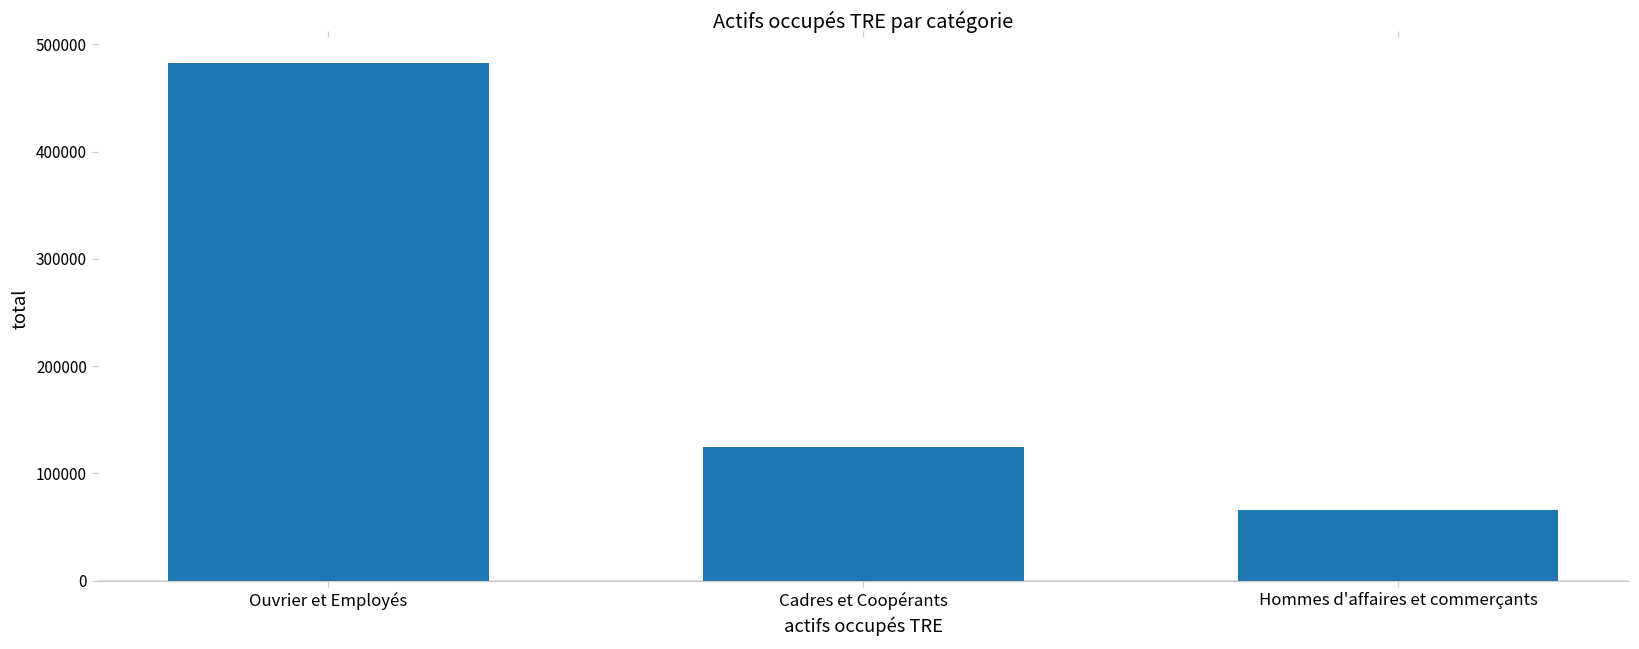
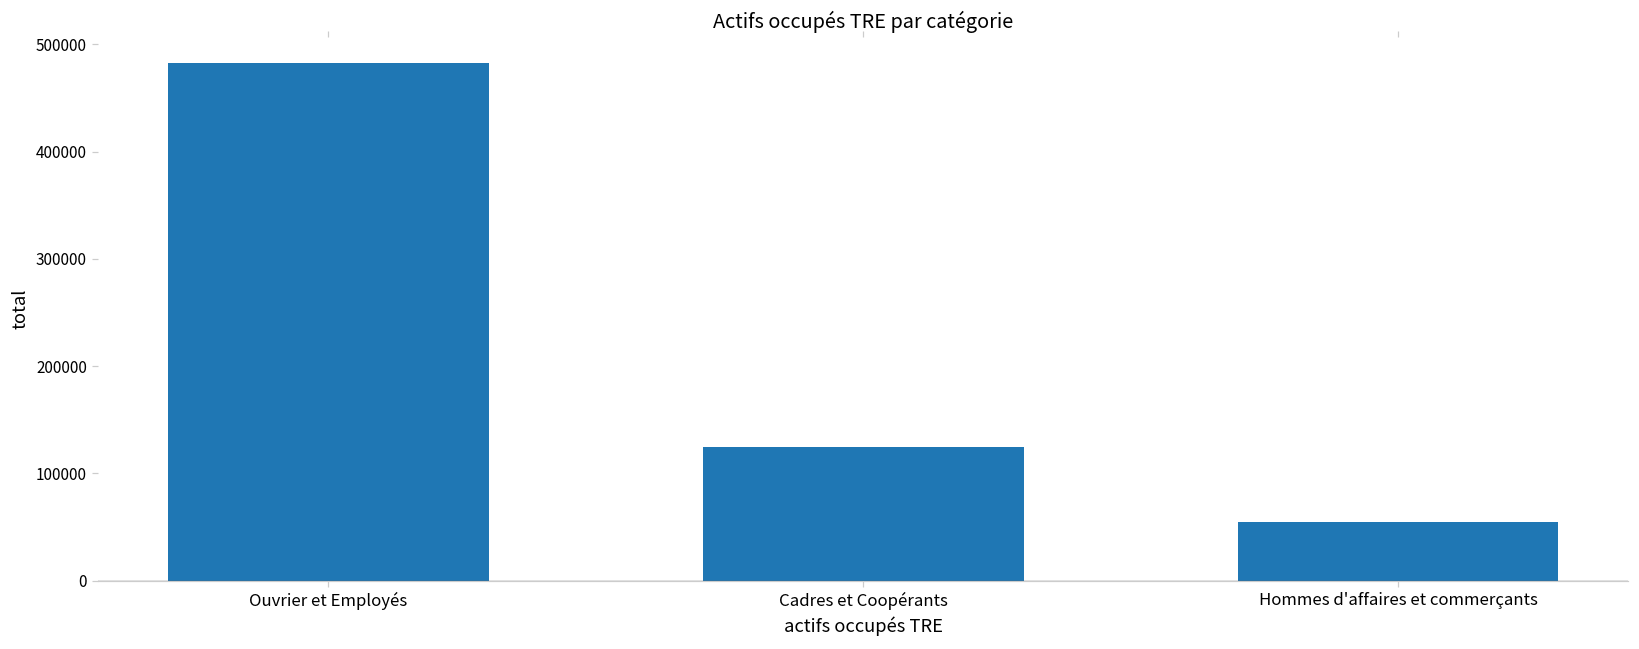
Hommes d'affaires et commerçants: 70000 -> 50000
